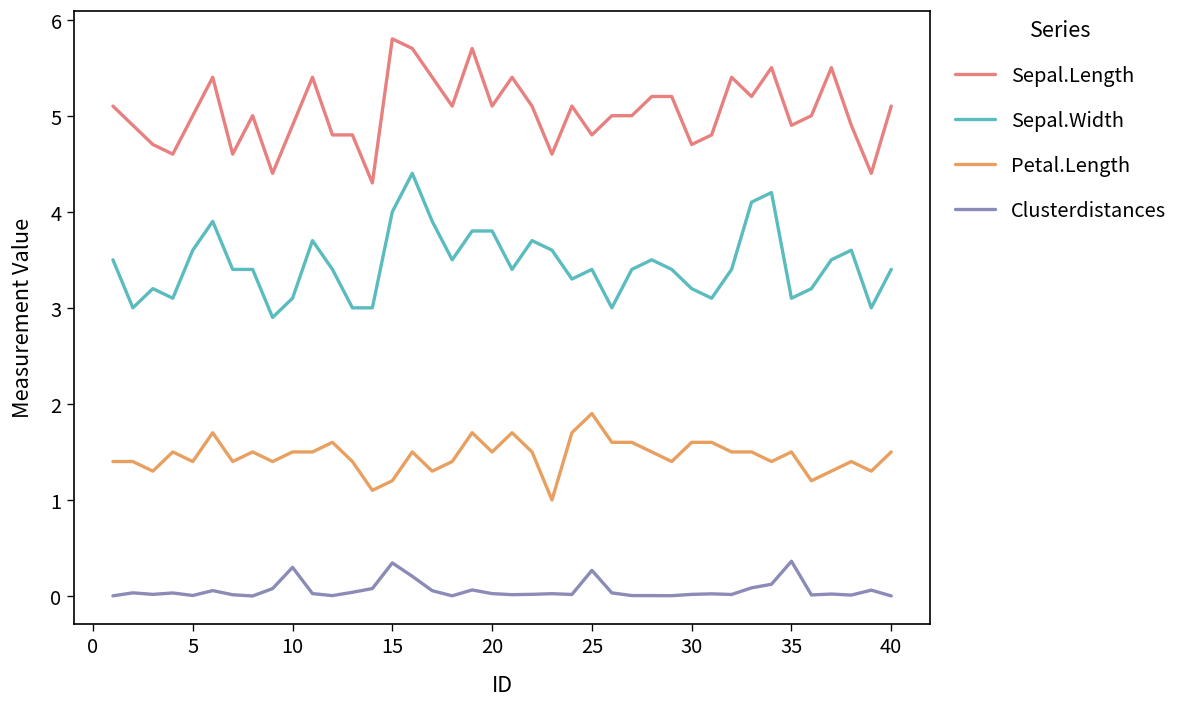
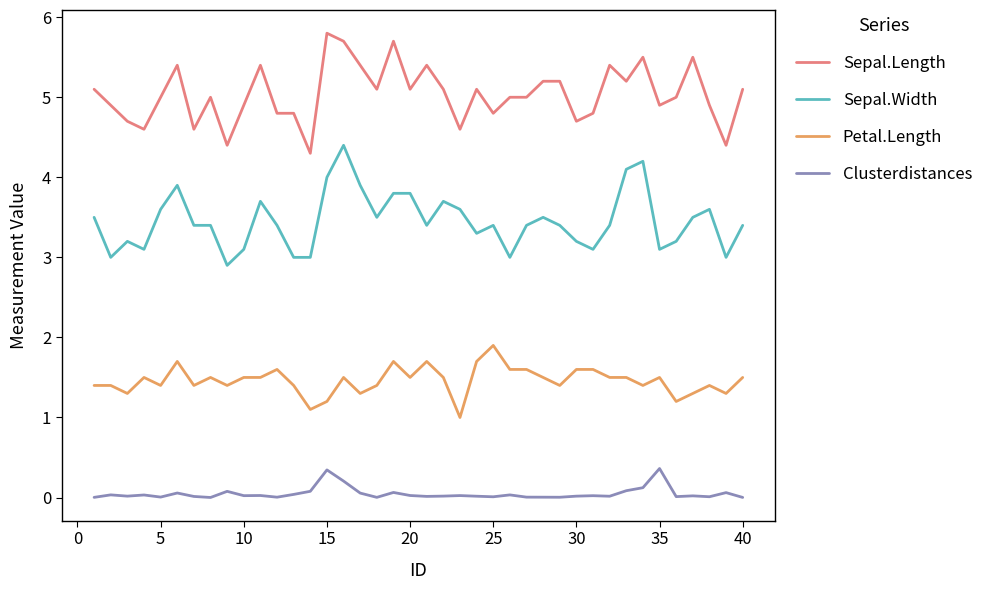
Clusterdistances, 10: 0.3 -> 0.0
Clusterdistances, 25: 0.3 -> 0.0
